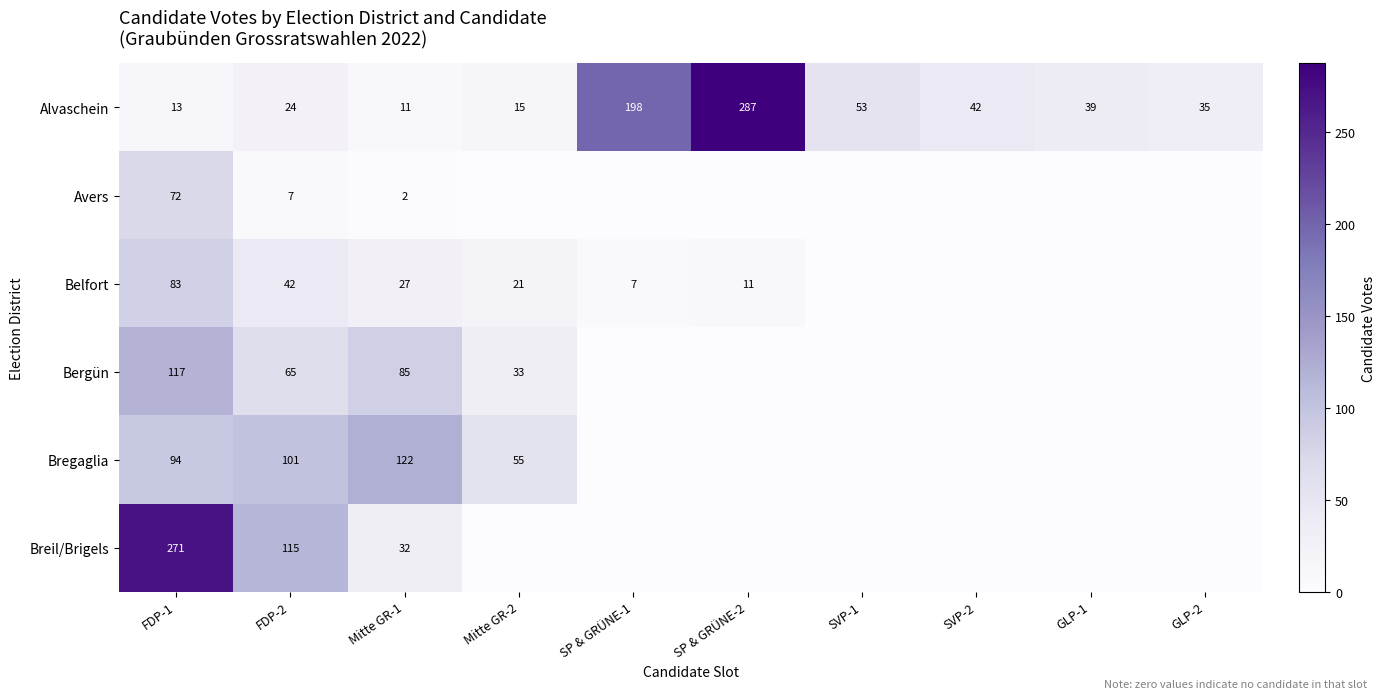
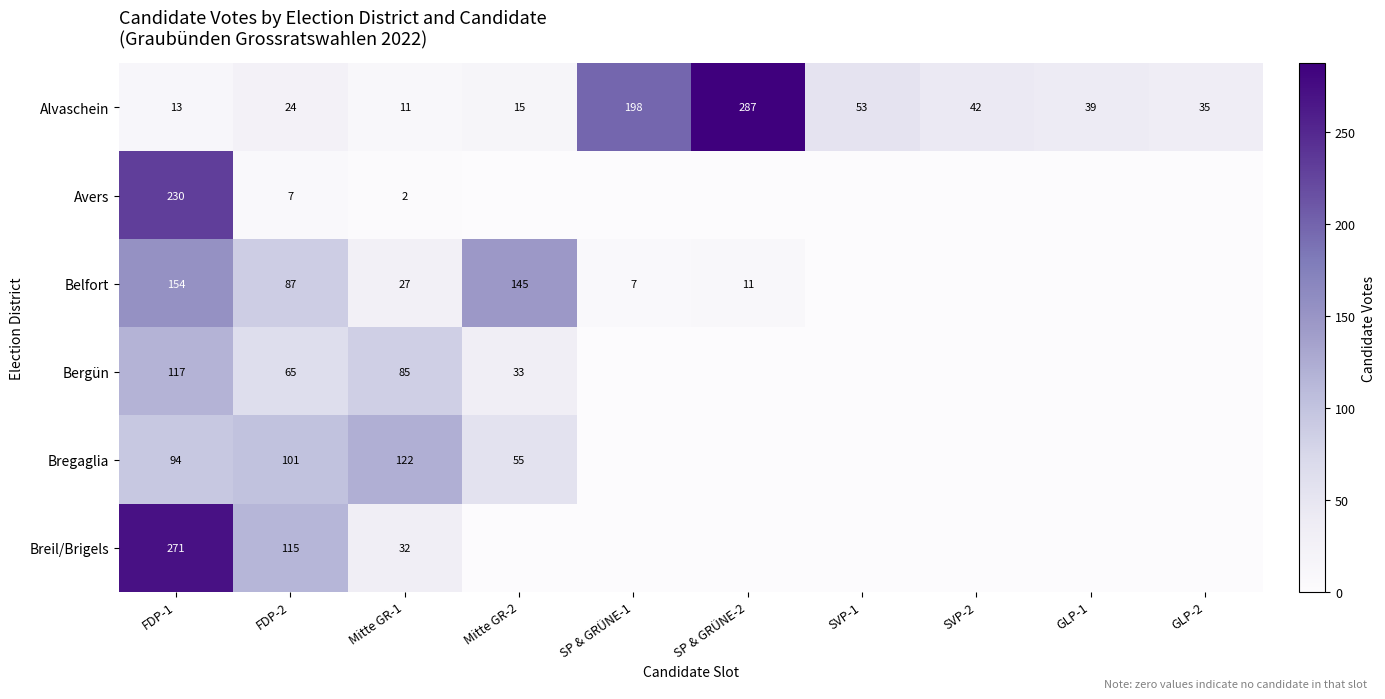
Avers, FDP-1: 72 -> 230
Belfort, FDP-1: 83 -> 154
Belfort, FDP-2: 42 -> 87
Belfort, Mitte GR-2: 21 -> 145
